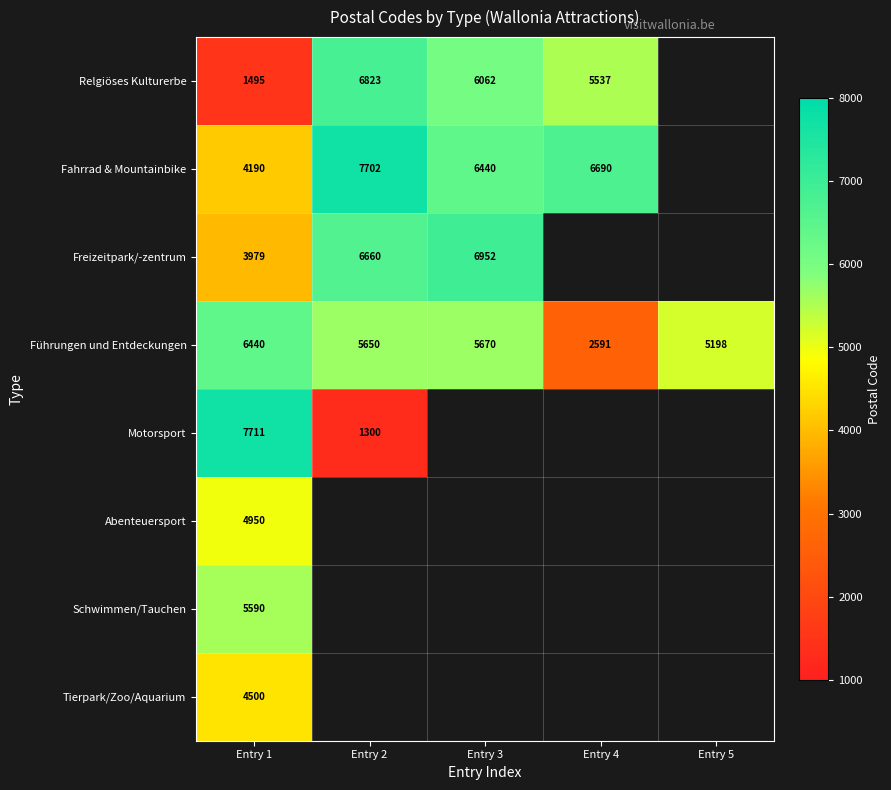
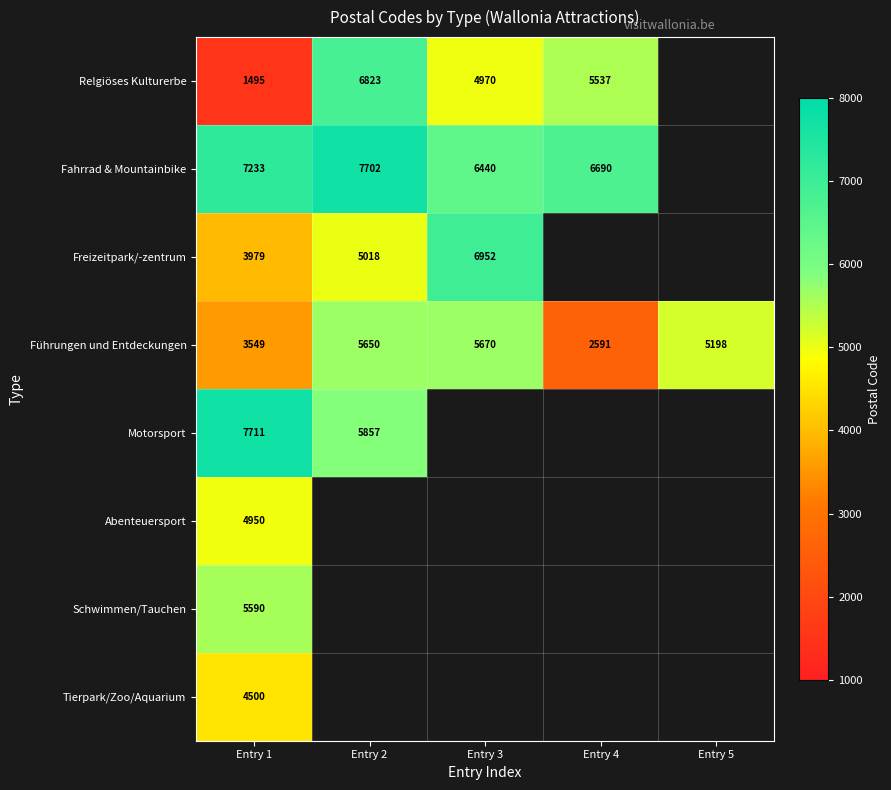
Relgiöses Kulturerbe, Entry 3: 6062 -> 4970
Fahrrad & Mountainbike, Entry 1: 4190 -> 7233
Freizeitpark/-zentrum, Entry 2: 6660 -> 5018
Führungen und Entdeckungen, Entry 1: 6440 -> 3549
Motorsport, Entry 2: 1300 -> 5857
